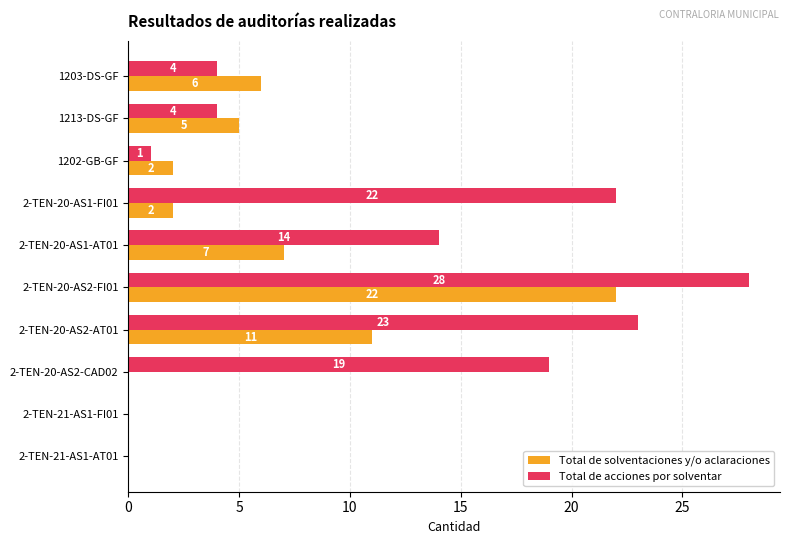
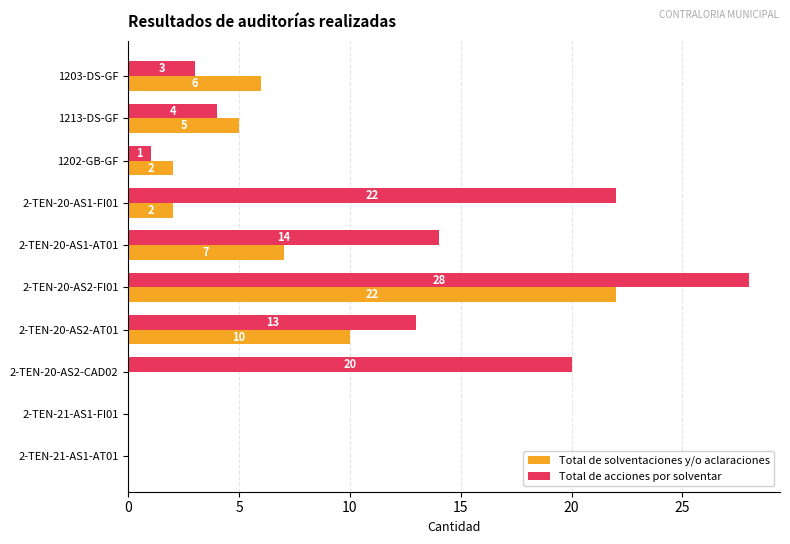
Total de acciones por solventar, 1203-DS-GF: 4 -> 3
Total de acciones por solventar, 2-TEN-20-AS2-AT01: 23 -> 13
Total de solventaciones y/o aclaraciones, 2-TEN-20-AS2-AT01: 11 -> 10
Total de acciones por solventar, 2-TEN-20-AS2-CAD02: 19 -> 20
